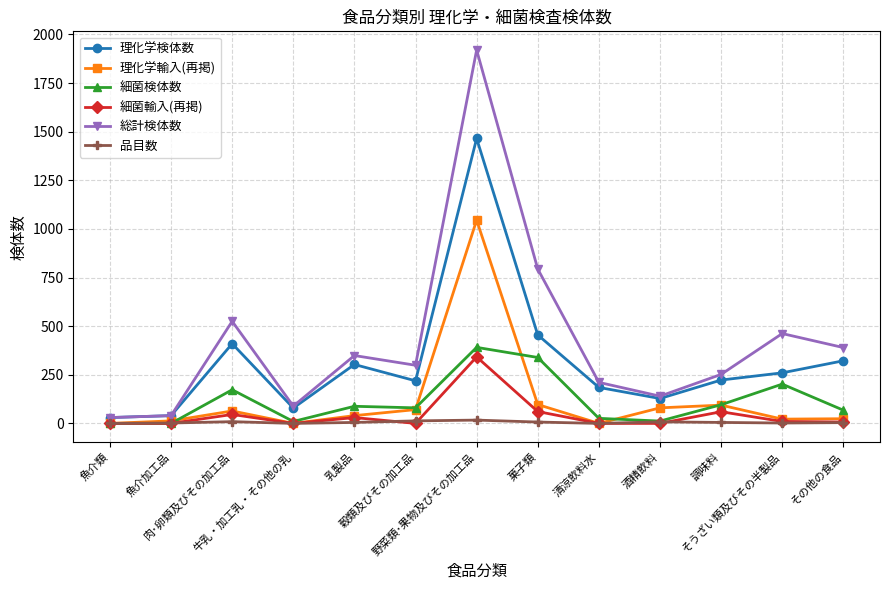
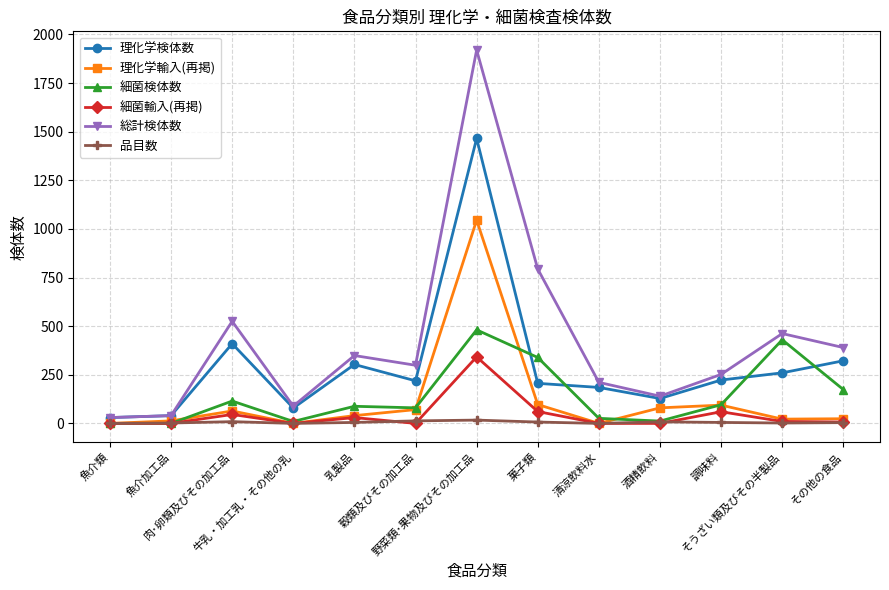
細菌検体数, 肉･卵類及びその加工品: 170 -> 120
細菌検体数, 野菜類･果物及びその加工品: 390 -> 480
理化学検体数, 菓子類: 460 -> 210
細菌検体数, そうざい類及びその半製品: 200 -> 430
細菌検体数, その他の食品: 70 -> 170
